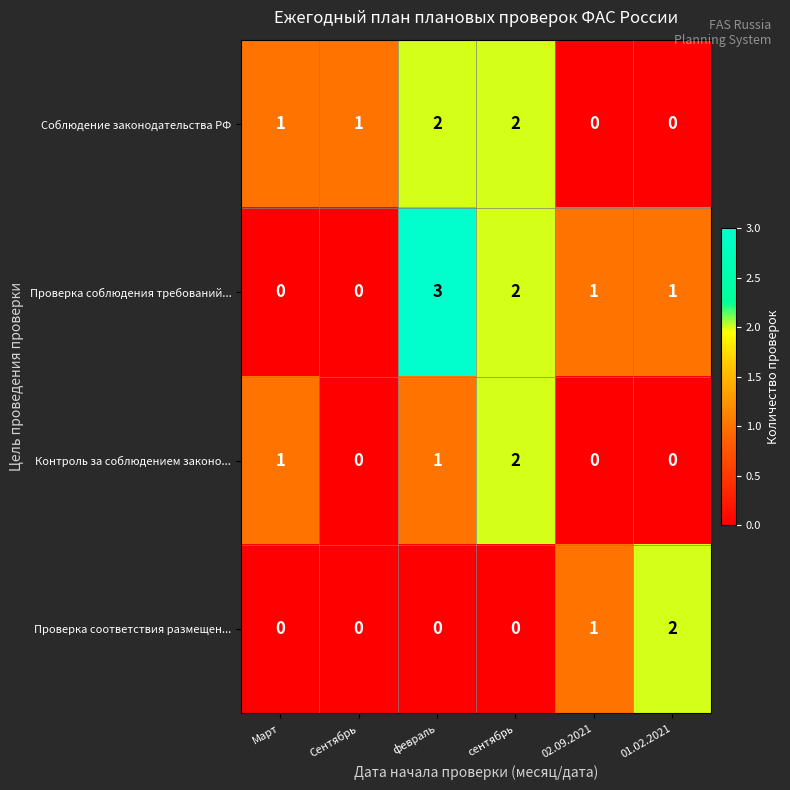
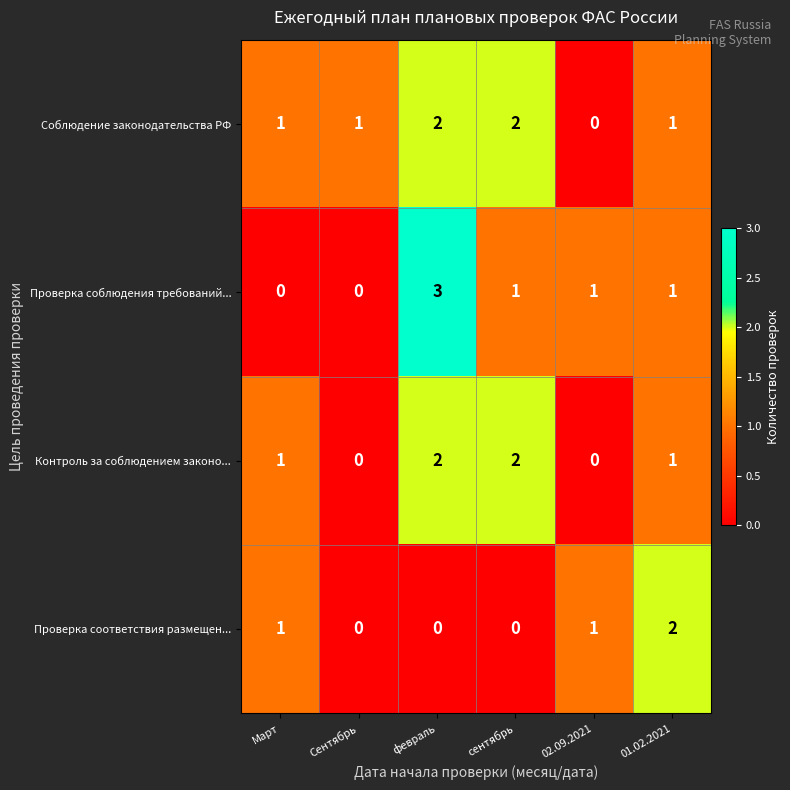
Соблюдение законодательства РФ, 01.02.2021: 0 -> 1
Проверка соблюдения требований..., сентябрь: 2 -> 1
Контроль за соблюдением законо..., февраль: 1 -> 2
Контроль за соблюдением законо..., 01.02.2021: 0 -> 1
Проверка соответствия размещен..., Март: 0 -> 1
